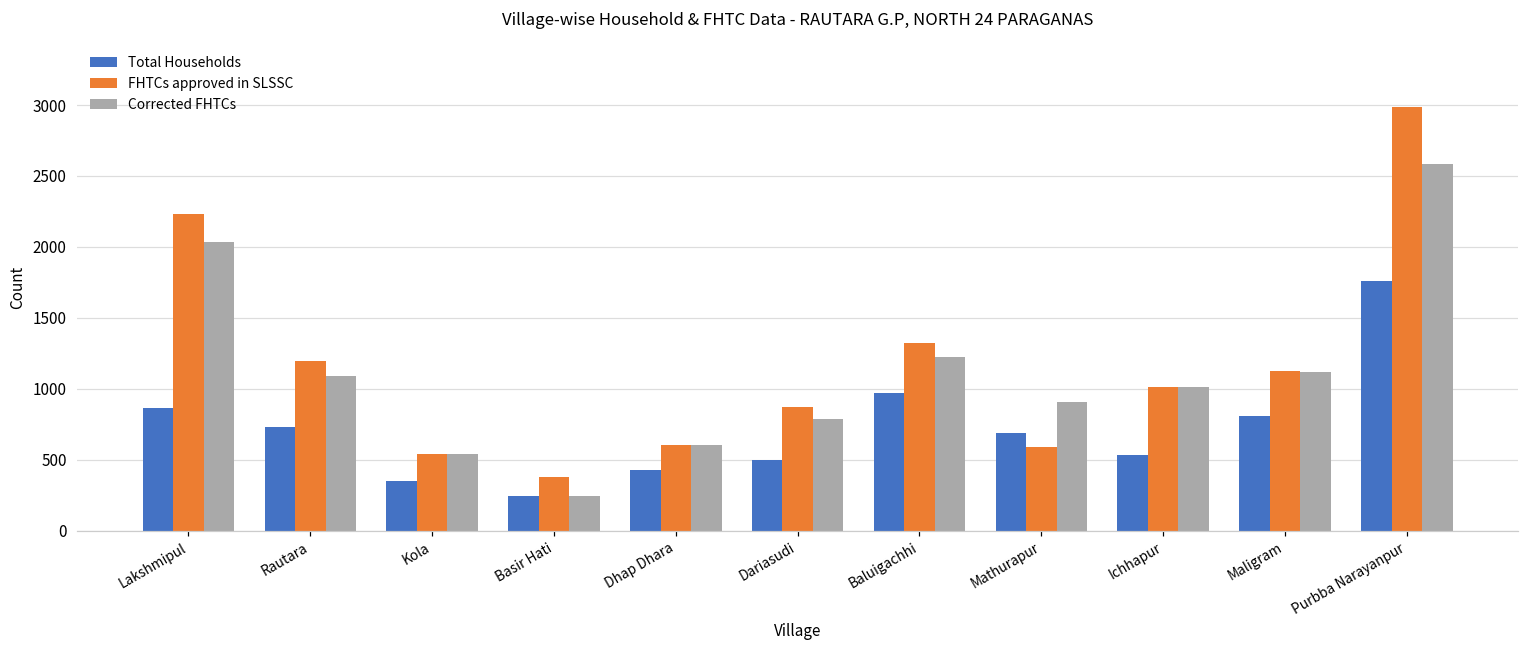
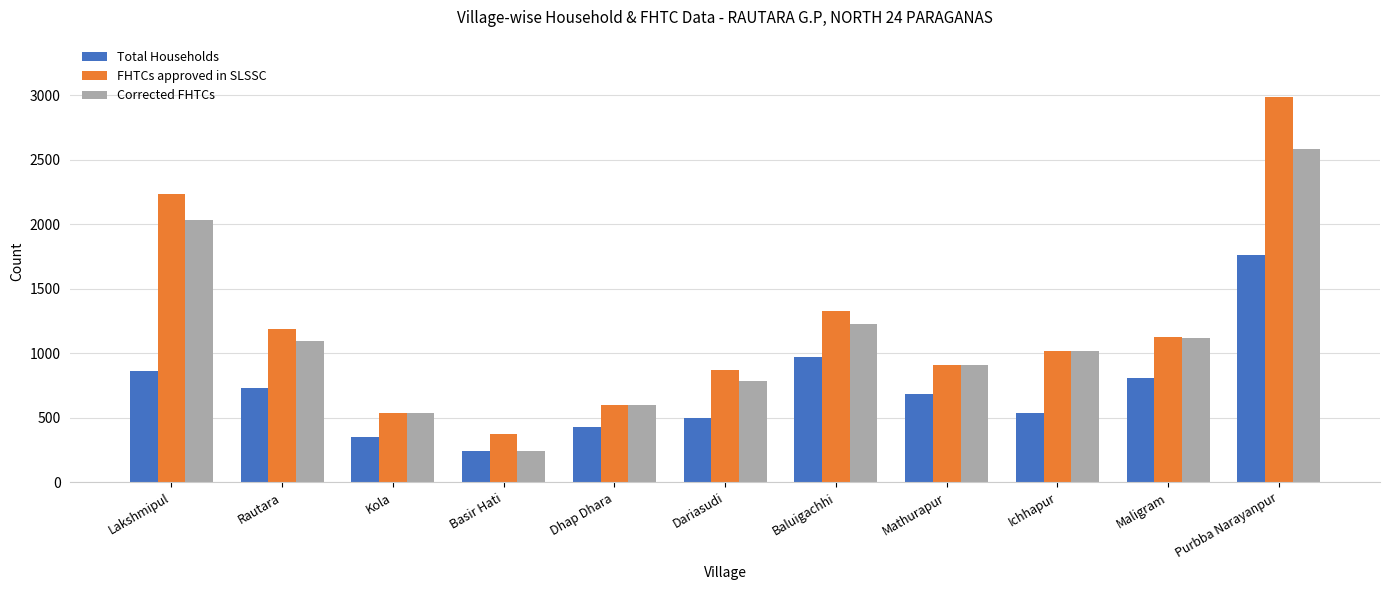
FHTCs approved in SLSSC, Mathurapur: 590 -> 910
